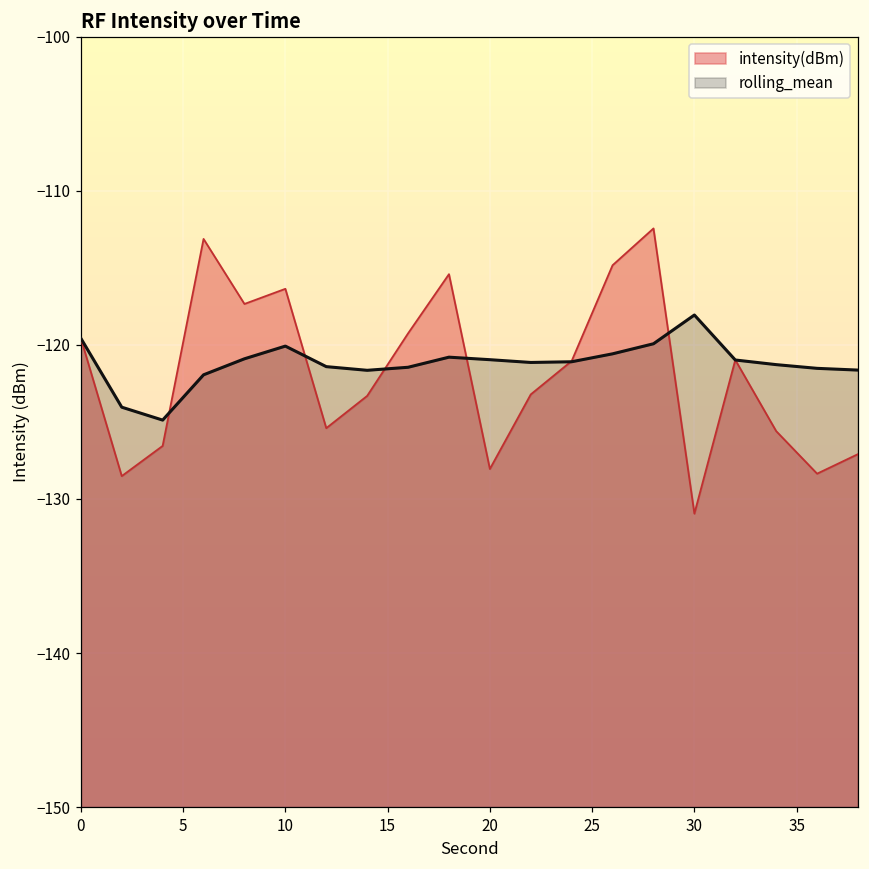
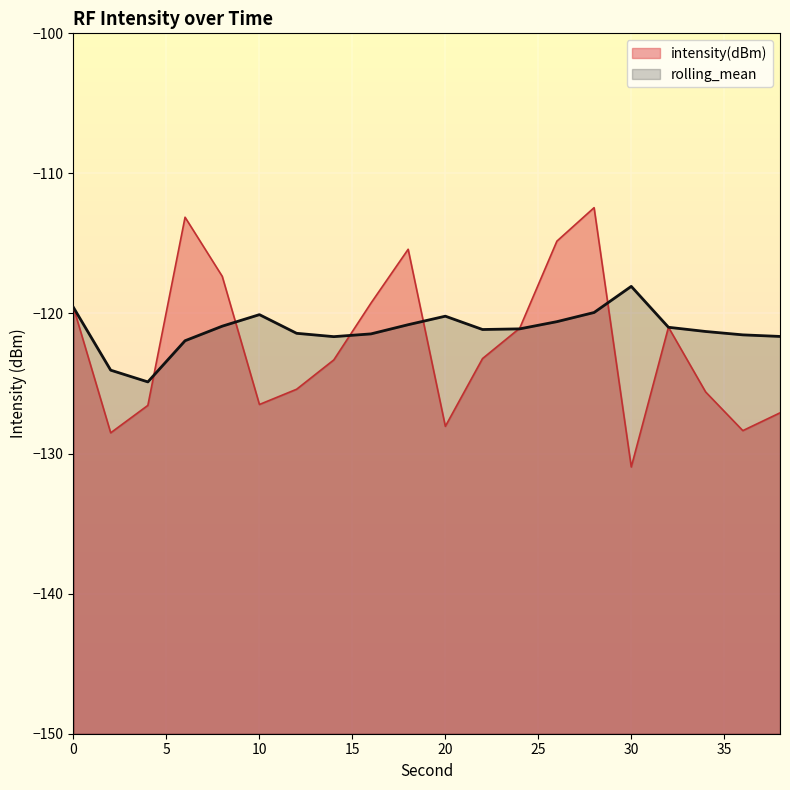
intensity(dBm), 10: -116.4 -> -126.5
rolling_mean, 20: -121.0 -> -120.2
